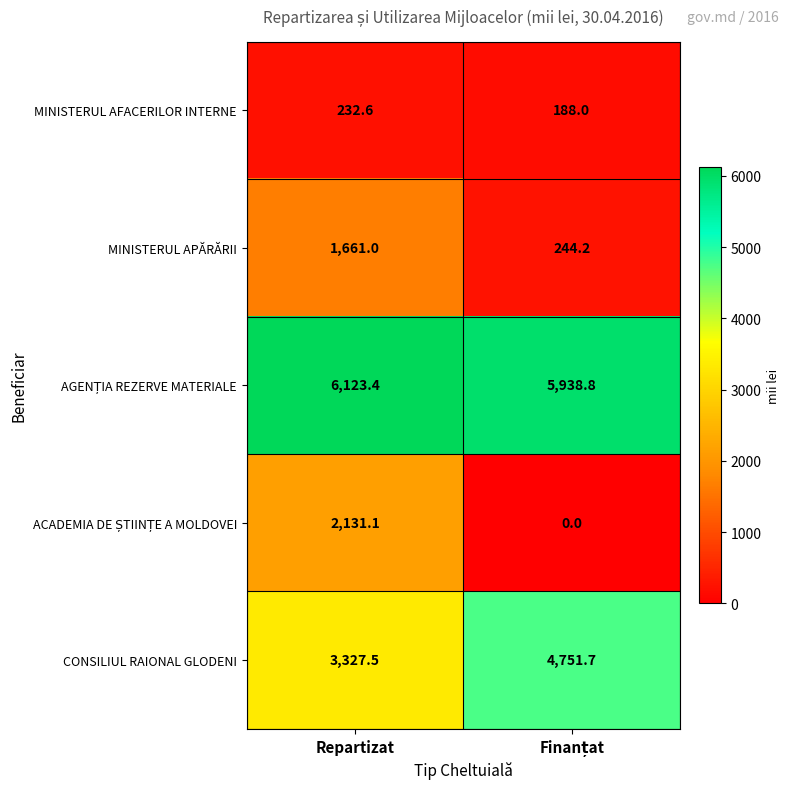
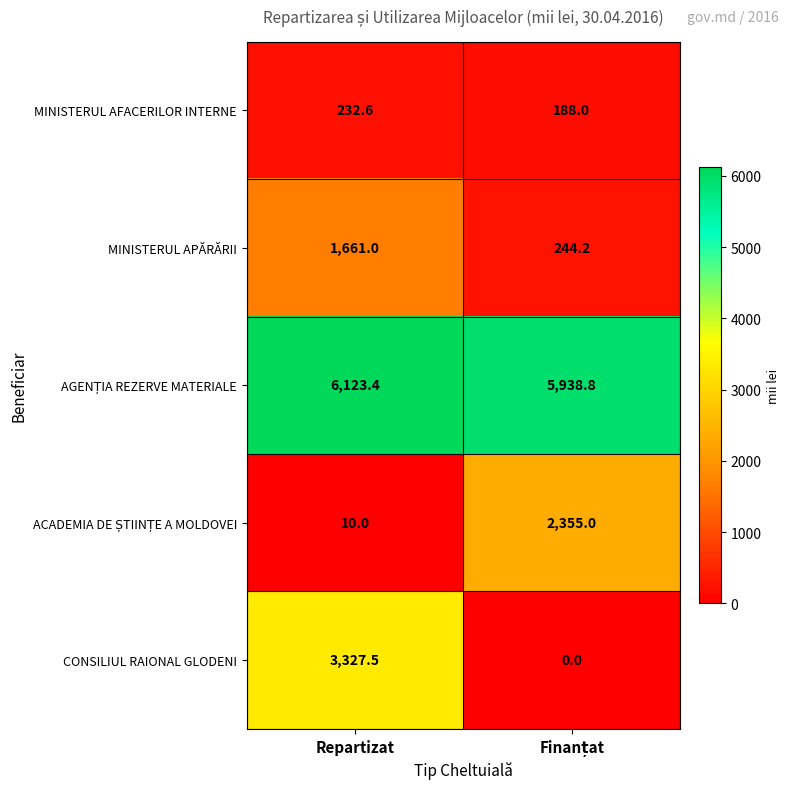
ACADEMIA DE ȘTIINȚE A MOLDOVEI, Repartizat: 2,131.1 -> 10.0
ACADEMIA DE ȘTIINȚE A MOLDOVEI, Finanțat: 0.0 -> 2,355.0
CONSILIUL RAIONAL GLODENI, Finanțat: 4,751.7 -> 0.0
